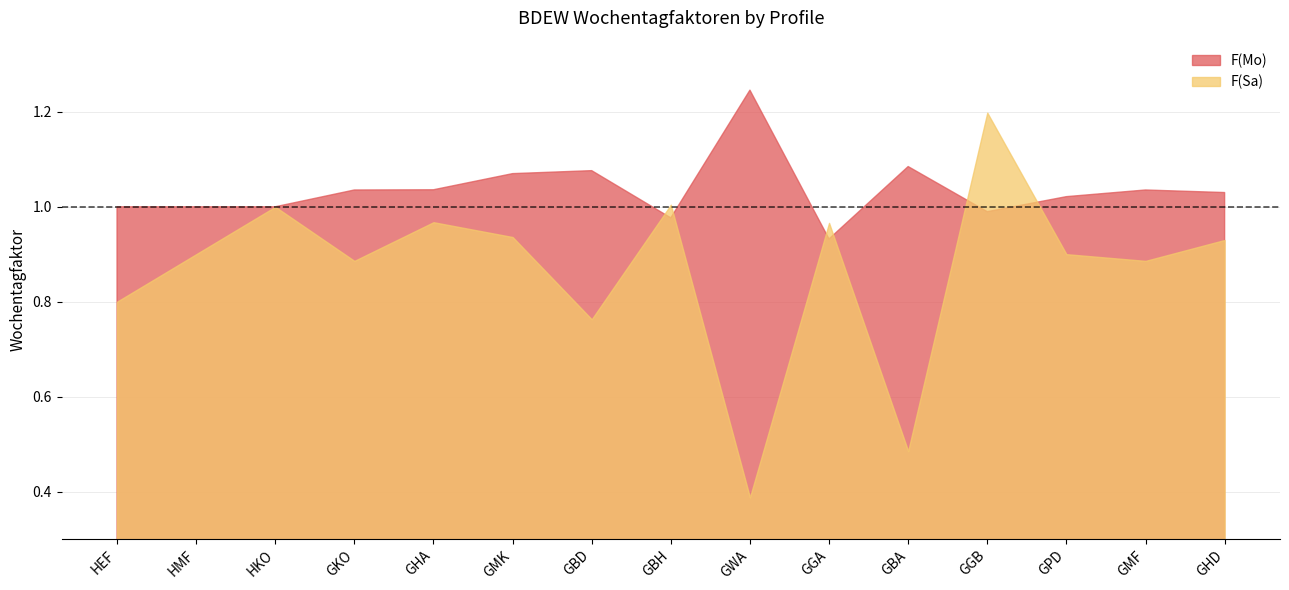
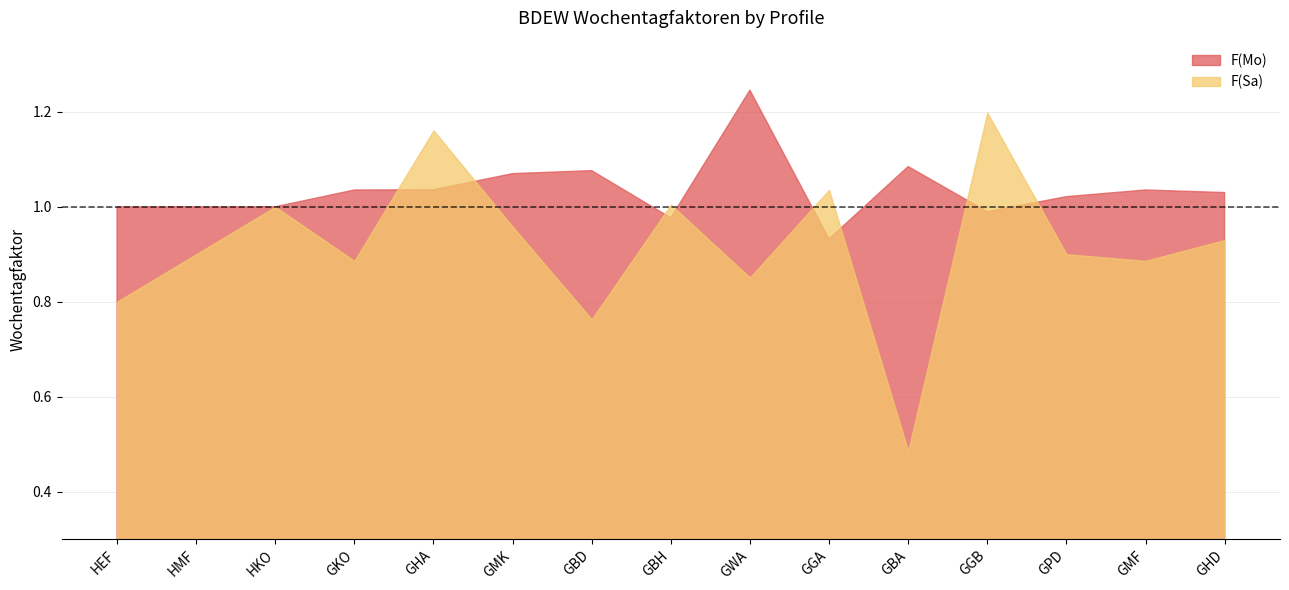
F(Sa), GHA: 0.97 -> 1.16
F(Sa), GMK: 0.94 -> 0.96
F(Sa), GWA: 0.39 -> 0.85
F(Sa), GGA: 0.97 -> 1.04
